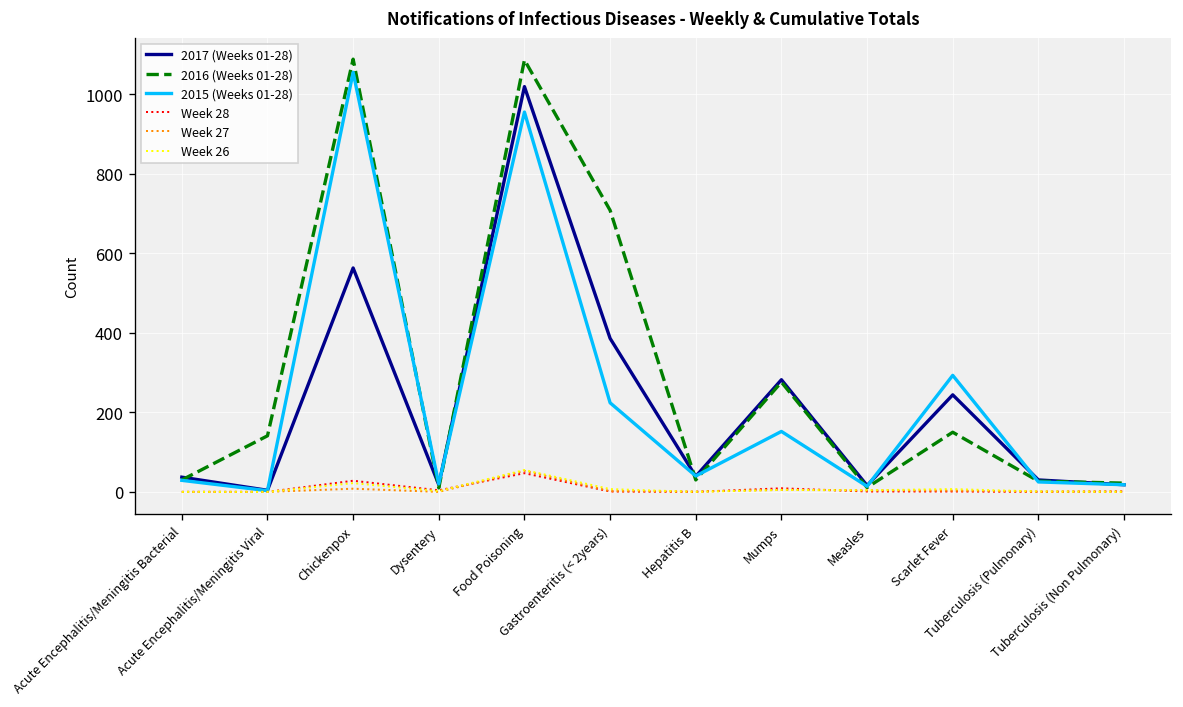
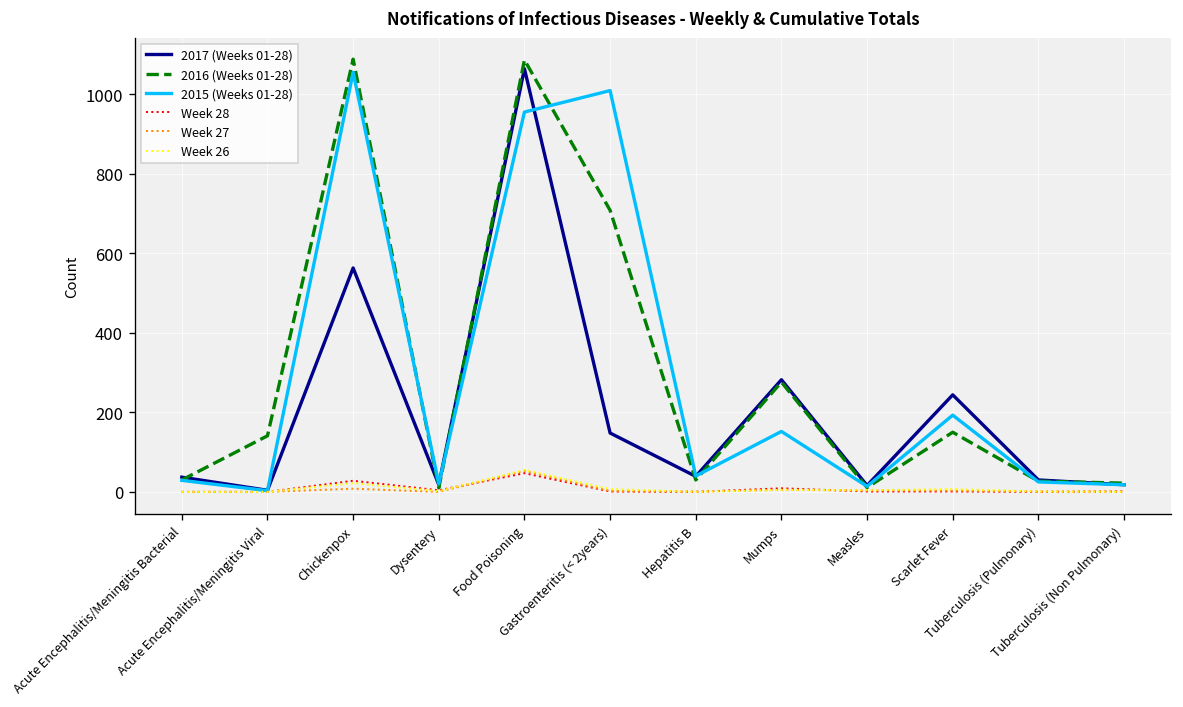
2017 (Weeks 01-28), Food Poisoning: 1020 -> 1060
2017 (Weeks 01-28), Gastroenteritis (< 2years): 390 -> 150
2015 (Weeks 01-28), Gastroenteritis (< 2years): 220 -> 1010
2015 (Weeks 01-28), Scarlet Fever: 290 -> 190
